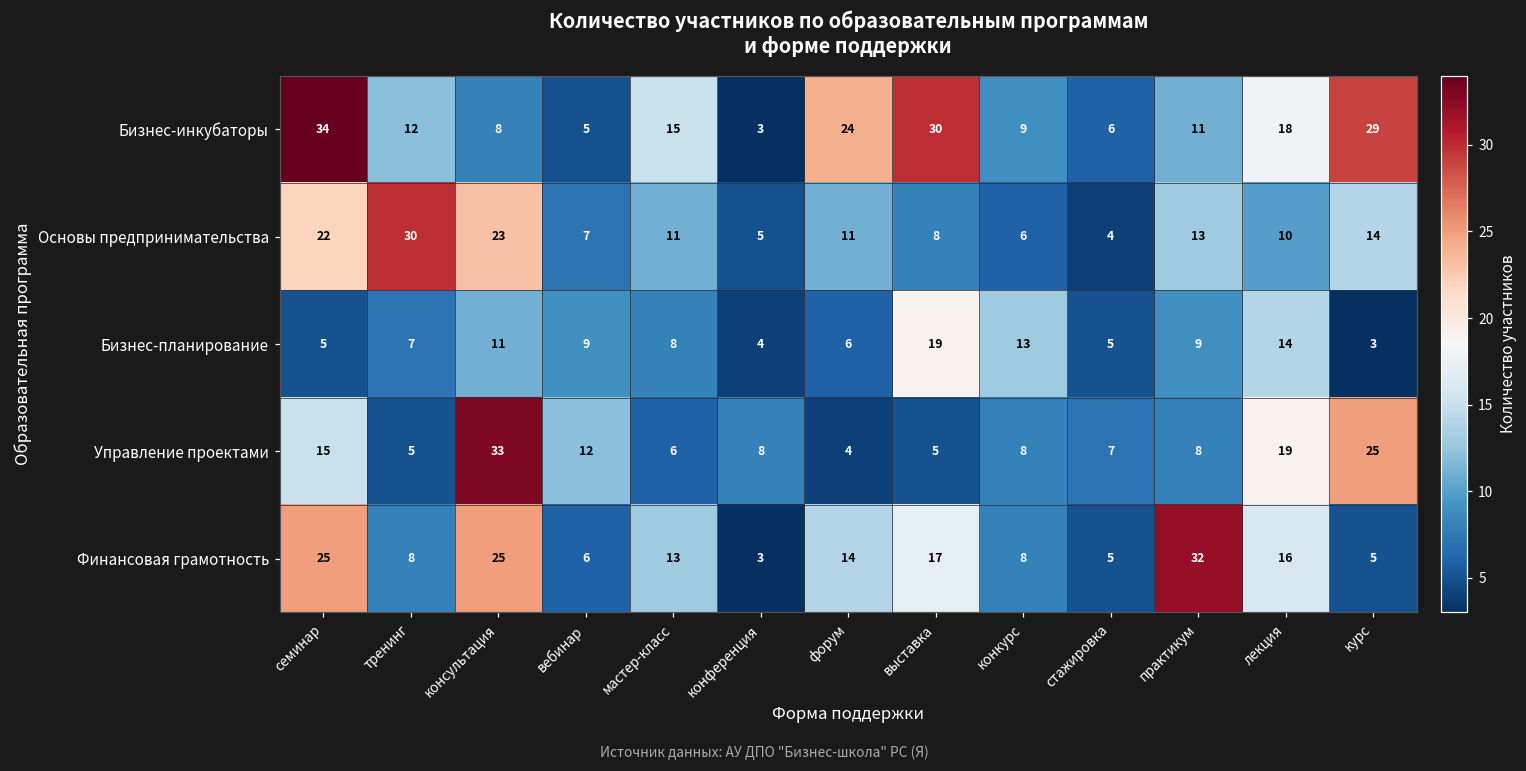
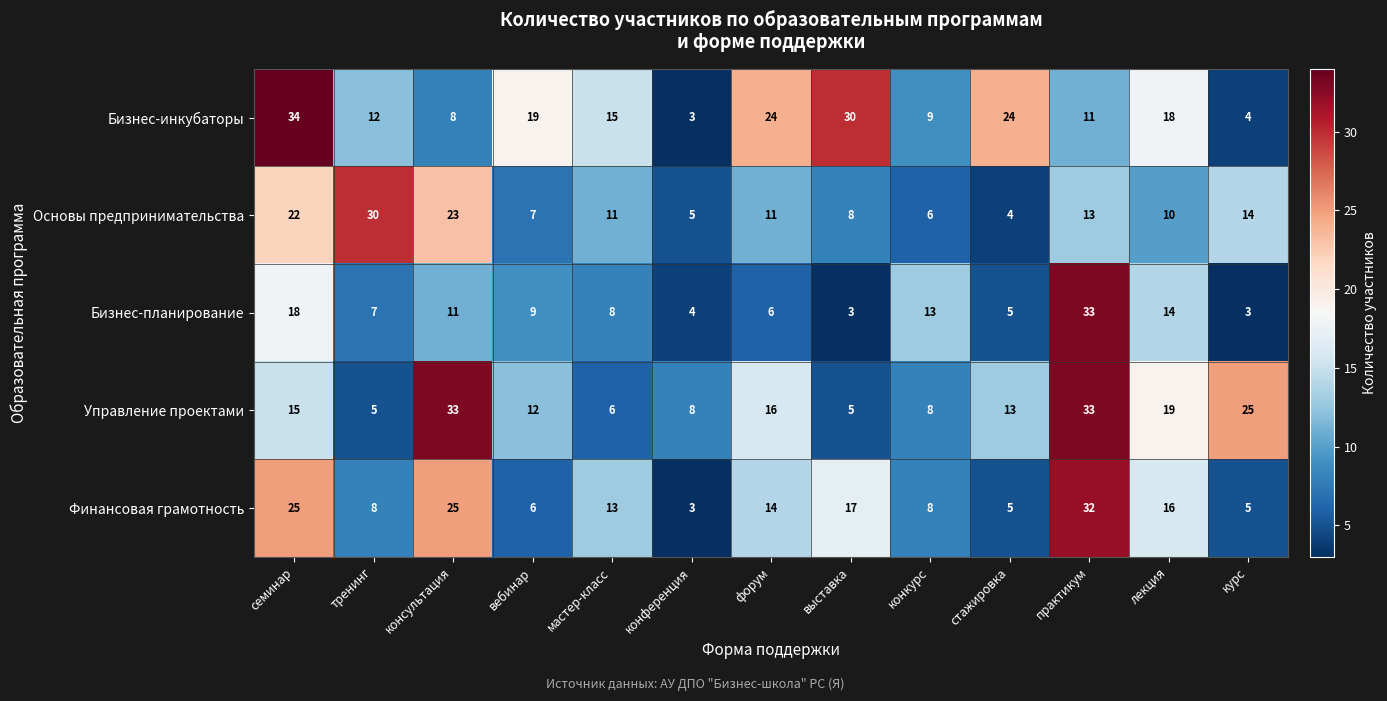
Бизнес-инкубаторы, вебинар: 5 -> 19
Бизнес-инкубаторы, стажировка: 6 -> 24
Бизнес-инкубаторы, курс: 29 -> 4
Бизнес-планирование, семинар: 5 -> 18
Бизнес-планирование, выставка: 19 -> 3
Бизнес-планирование, практикум: 9 -> 33
Управление проектами, форум: 4 -> 16
Управление проектами, стажировка: 7 -> 13
Управление проектами, практикум: 8 -> 33
